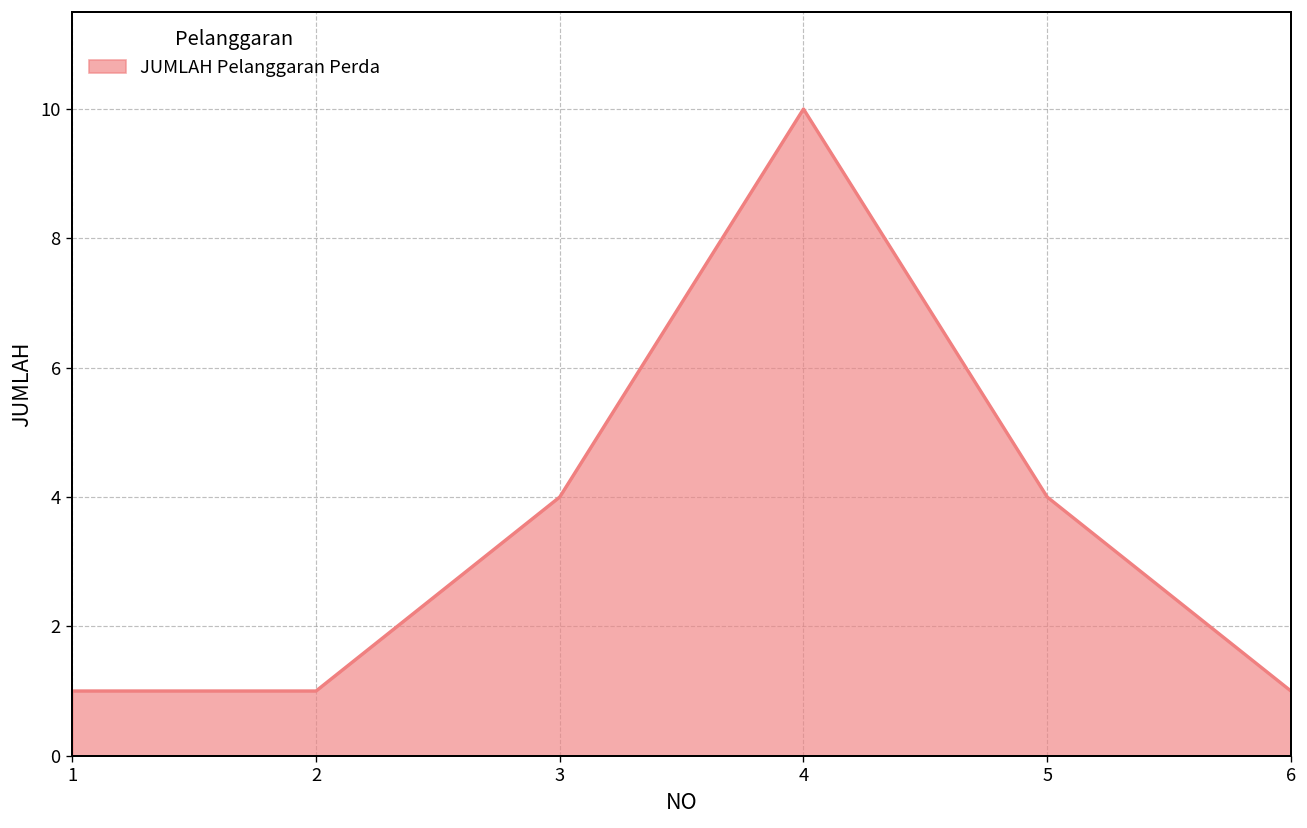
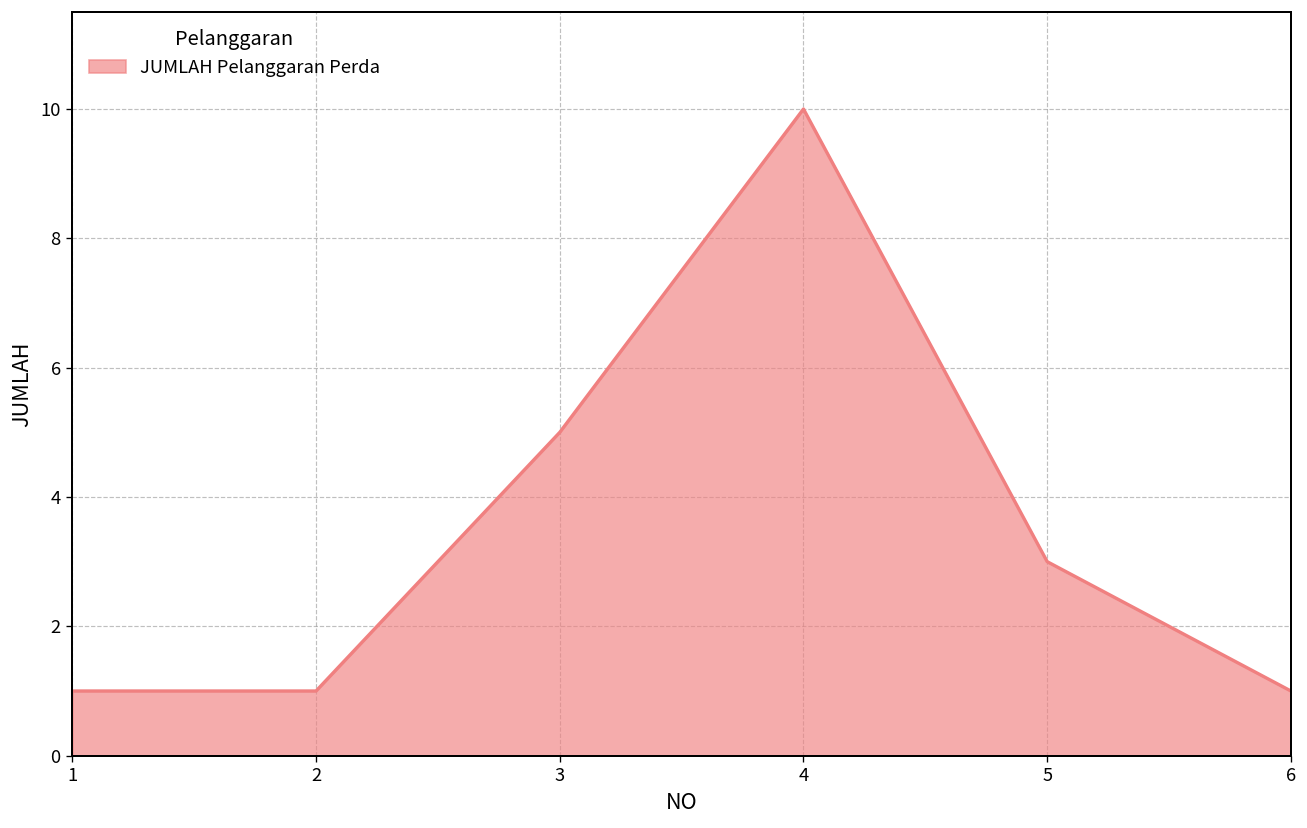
3: 4 -> 5
5: 4 -> 3
